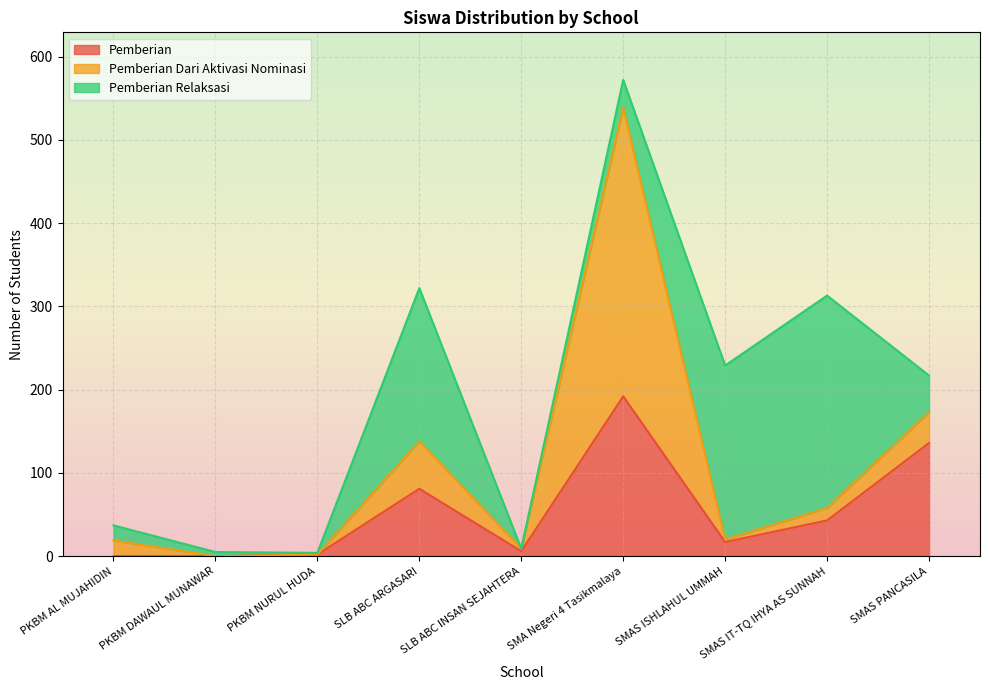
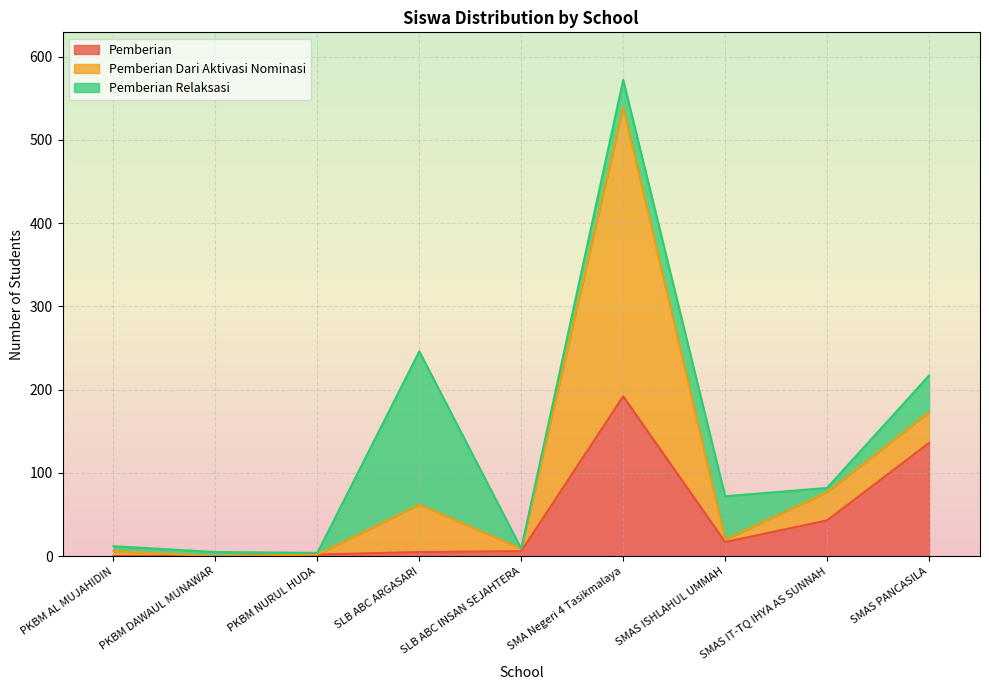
Pemberian Dari Aktivasi Nominasi, PKBM AL MUJAHIDIN: 20 -> 10
Pemberian Relaksasi, PKBM AL MUJAHIDIN: 20 -> 10
Pemberian, SLB ABC ARGASARI: 80 -> 10
Pemberian Relaksasi, SMAS ISHLAHUL UMMAH: 210 -> 50
Pemberian Dari Aktivasi Nominasi, SMAS IT-TQ IHYA AS SUNNAH: 20 -> 30
Pemberian Relaksasi, SMAS IT-TQ IHYA AS SUNNAH: 260 -> 10
